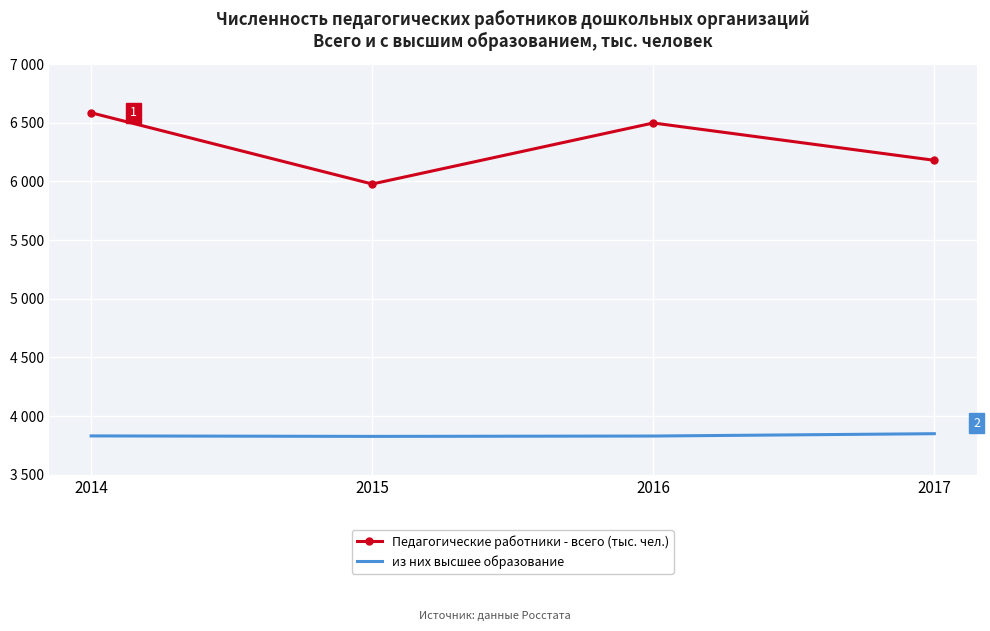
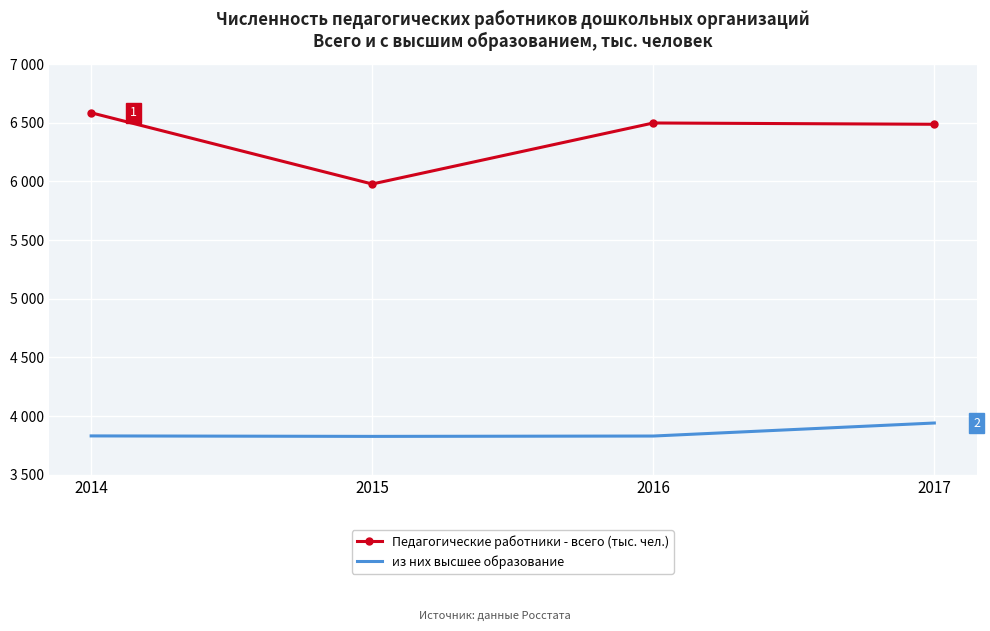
Педагогические работники - всего (тыс. чел.), 2017: 6180 -> 6490
из них высшее образование, 2017: 3850 -> 3940
